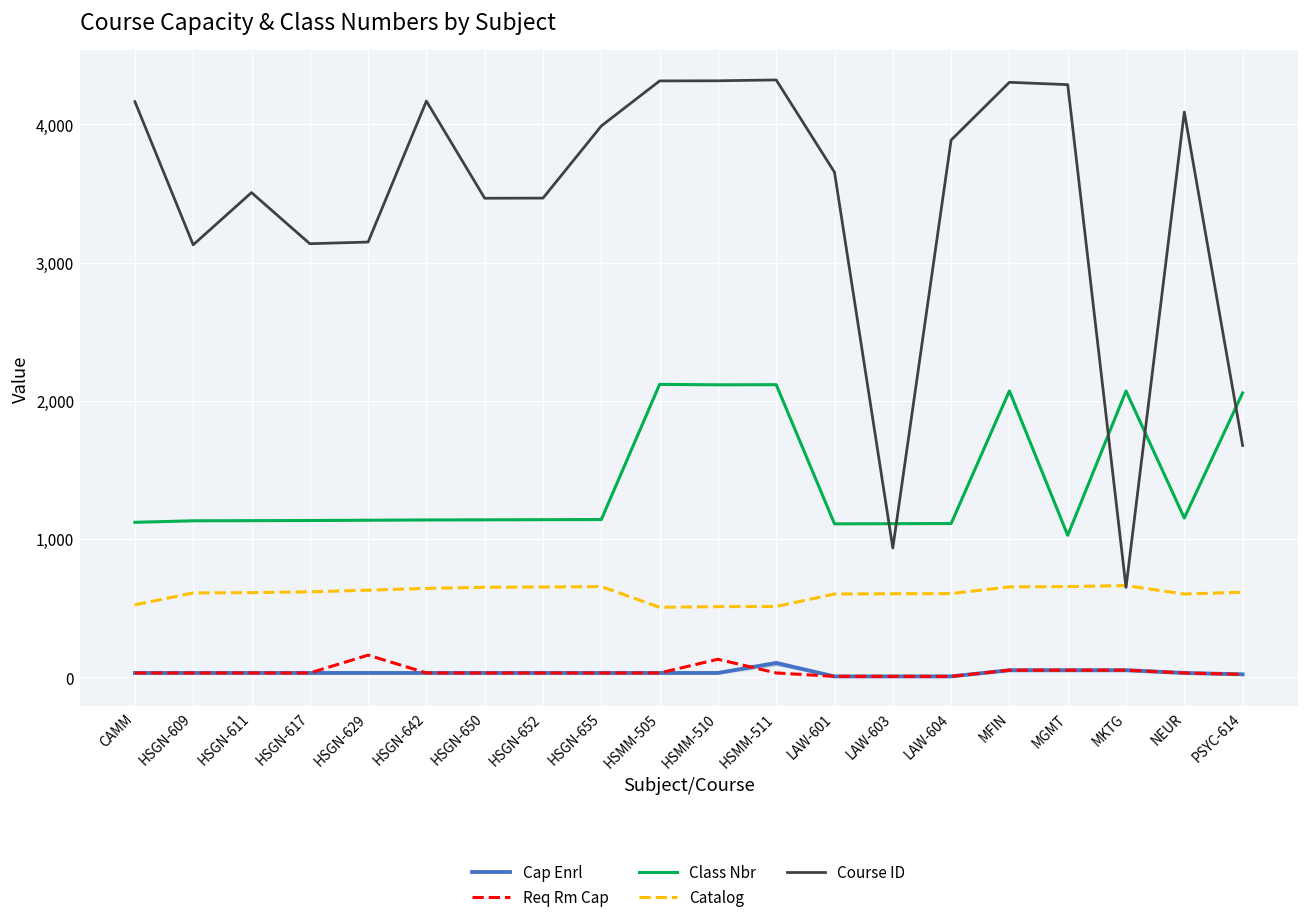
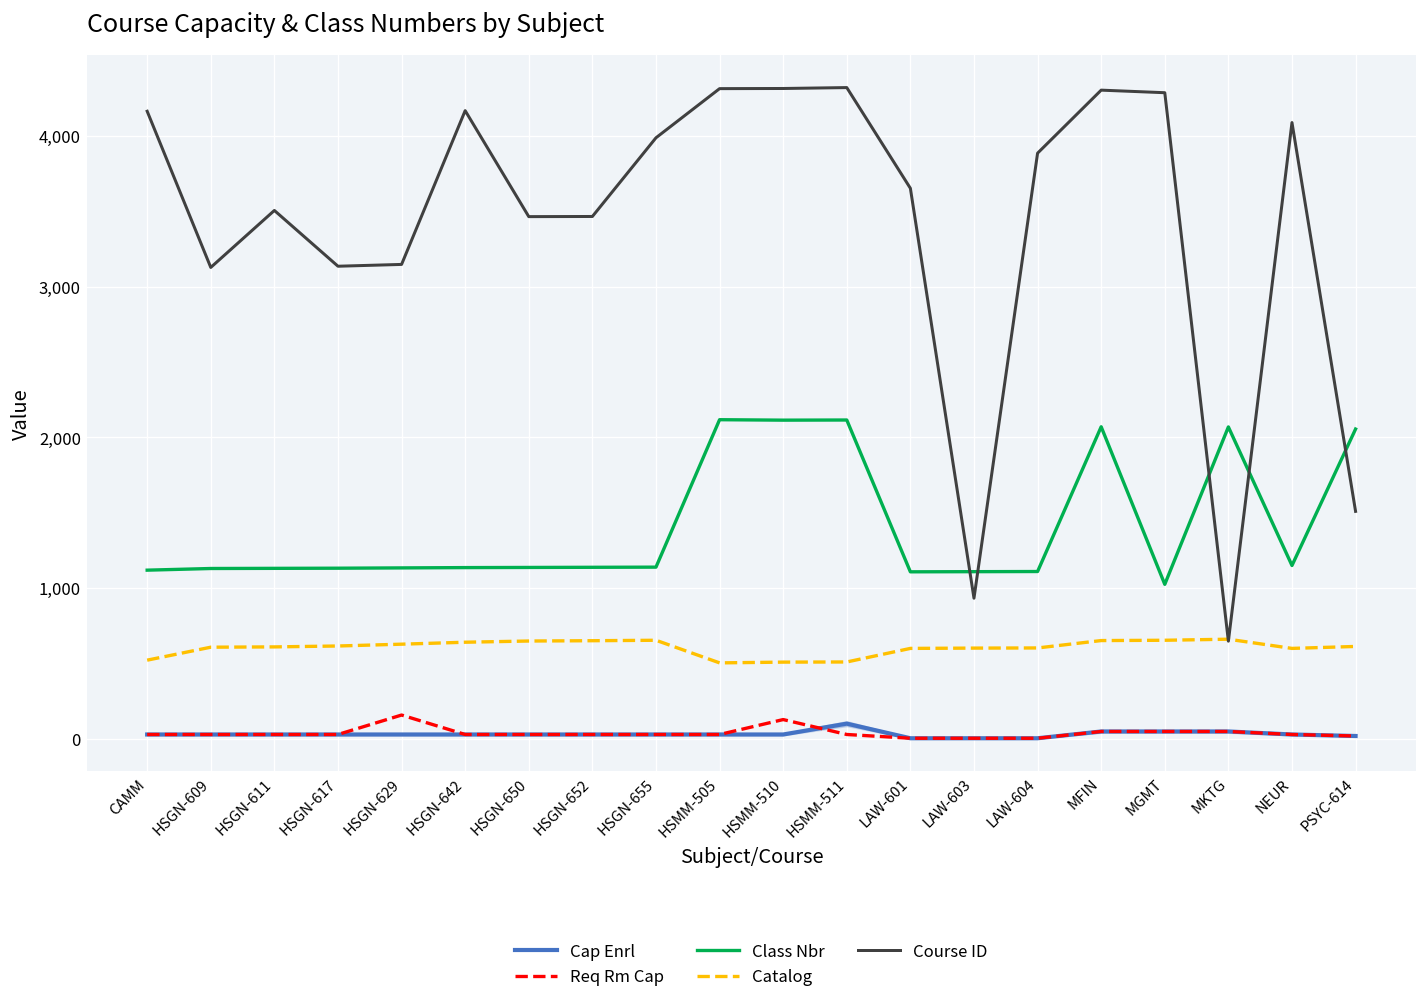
Course ID, PSYC-614: 1,680 -> 1,510
